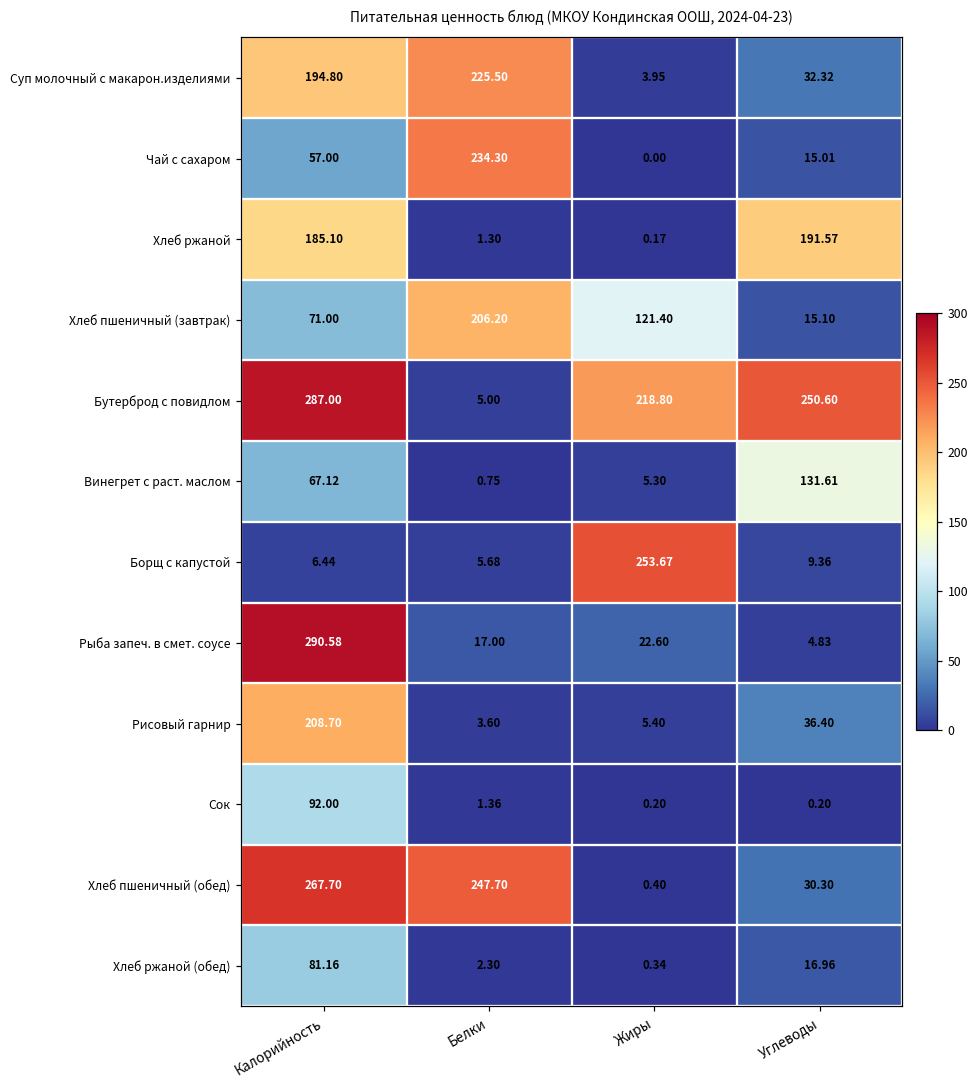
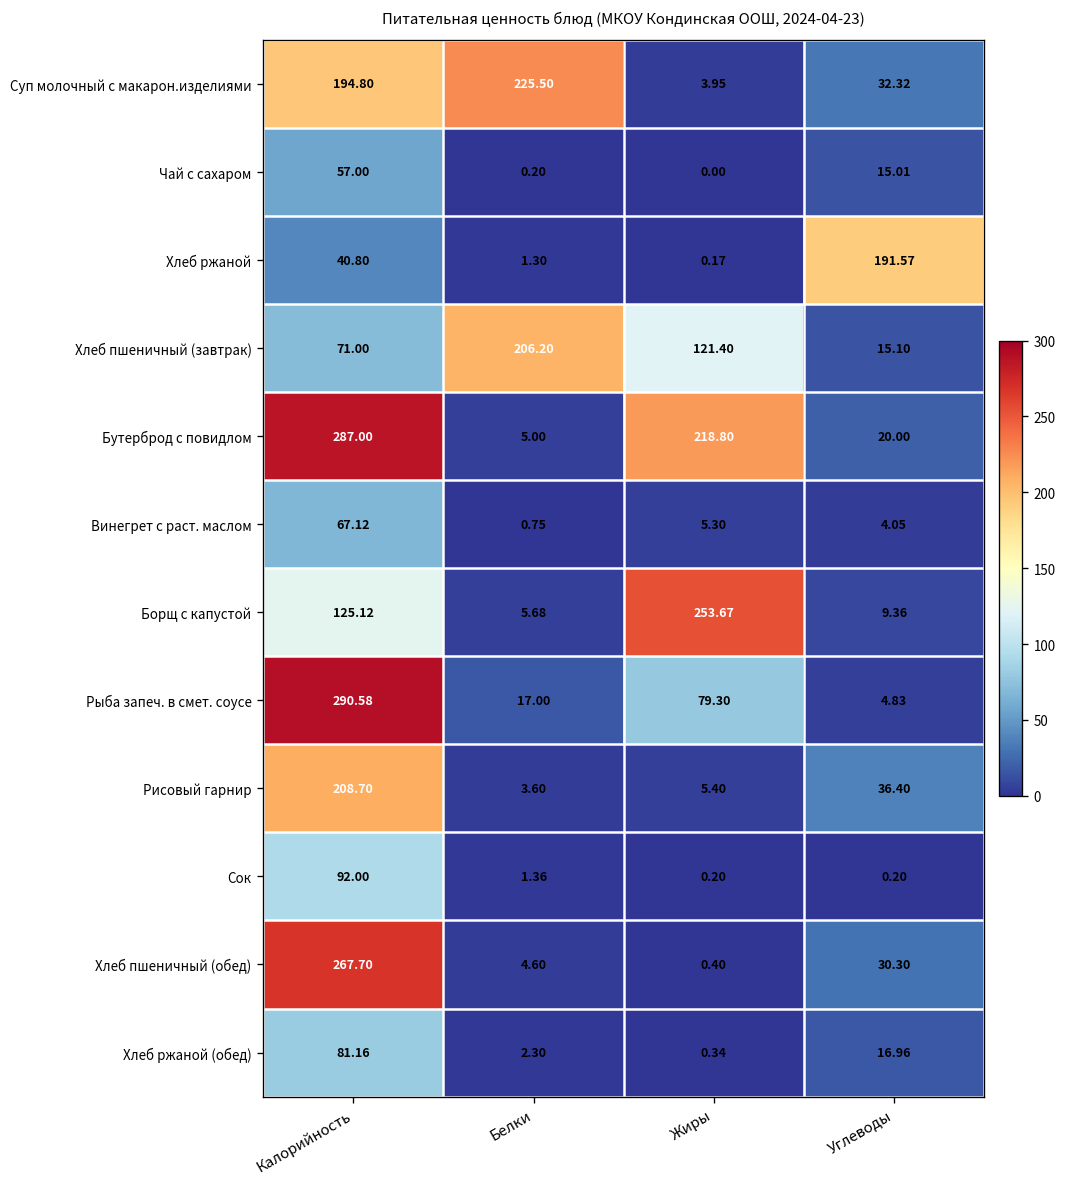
Чай с сахаром, Белки: 234.30 -> 0.20
Хлеб ржаной, Калорийность: 185.10 -> 40.80
Бутерброд с повидлом, Углеводы: 250.60 -> 20.00
Винегрет с раст. маслом, Углеводы: 131.61 -> 4.05
Борщ с капустой, Калорийность: 6.44 -> 125.12
Рыба запеч. в смет. соусе, Жиры: 22.60 -> 79.30
Хлеб пшеничный (обед), Белки: 247.70 -> 4.60
